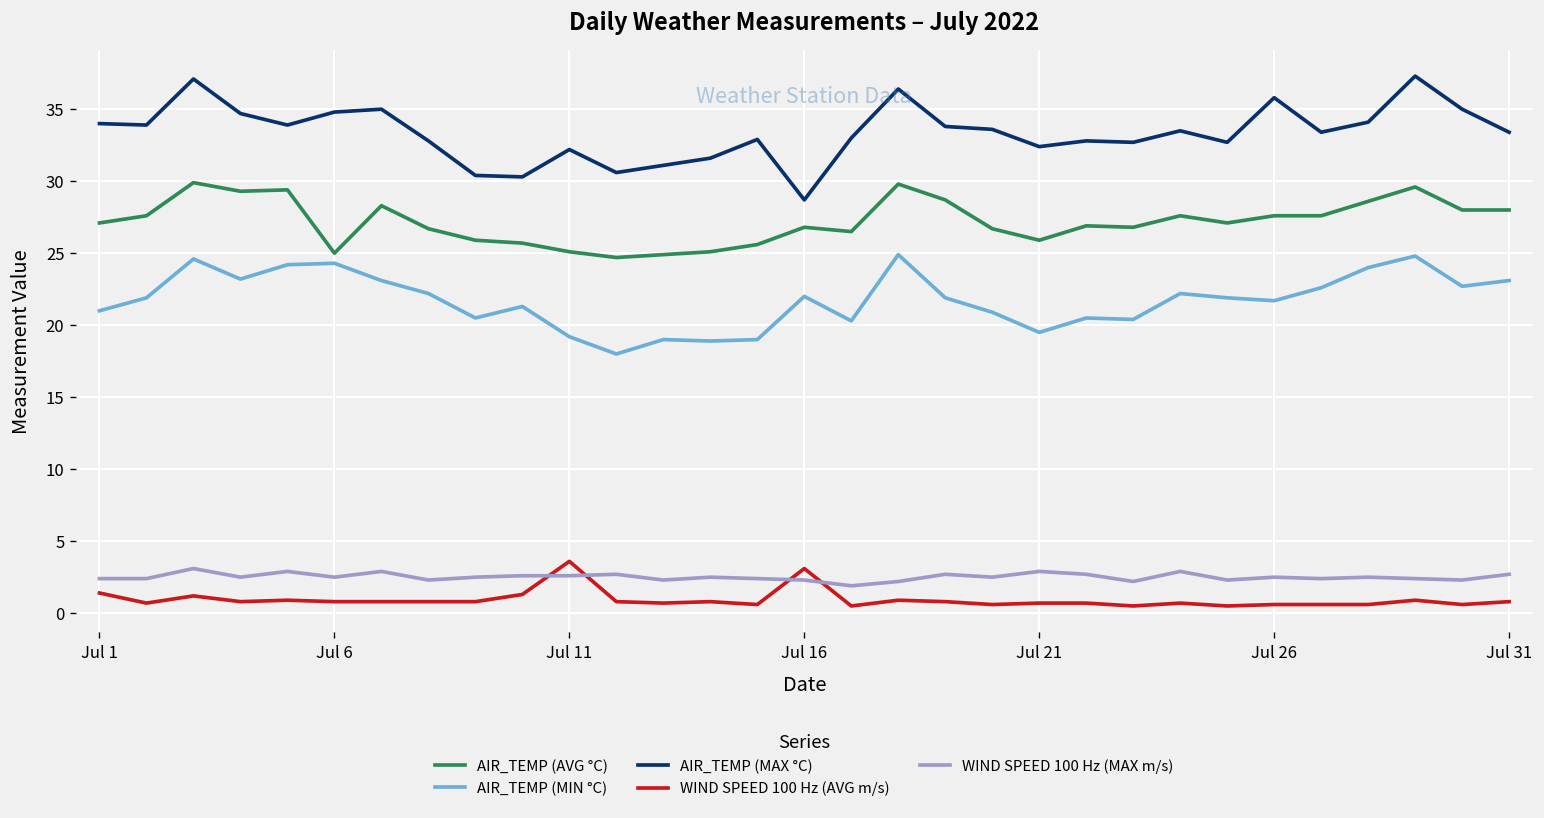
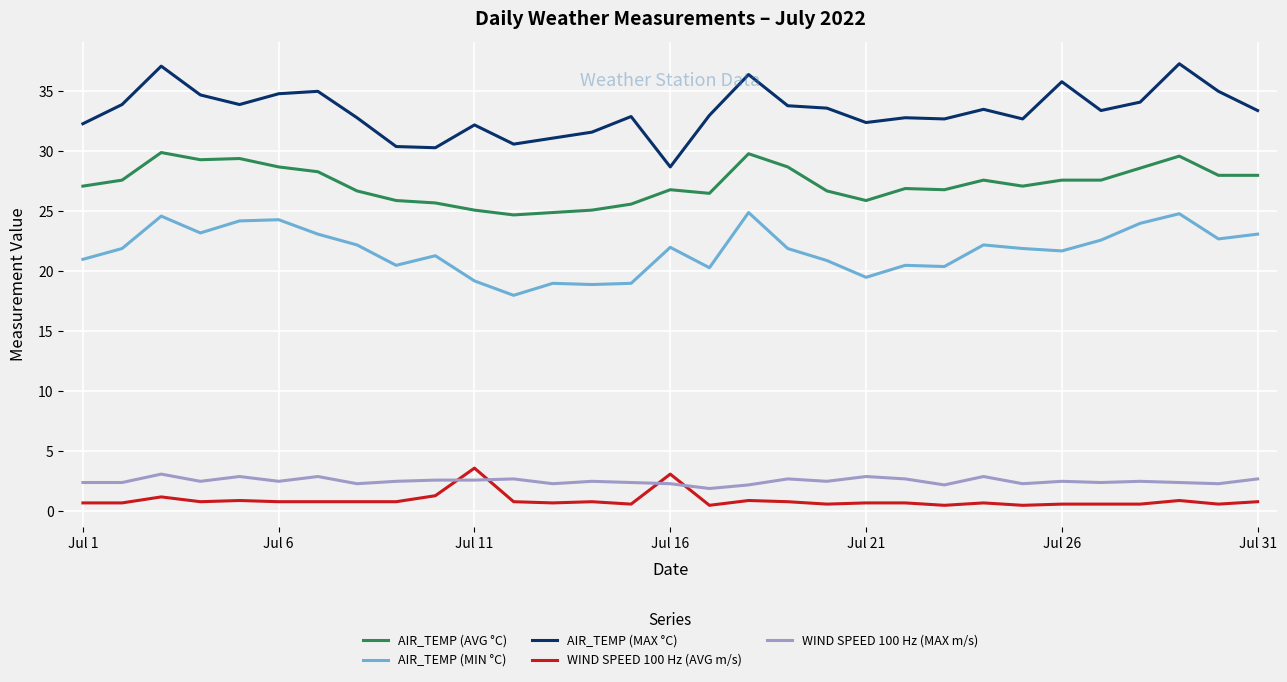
AIR_TEMP (MAX °C), Jul 1: 34.0 -> 32.3
WIND SPEED 100 Hz (AVG m/s), Jul 1: 1.4 -> 0.7
AIR_TEMP (AVG °C), Jul 6: 25.0 -> 28.7
